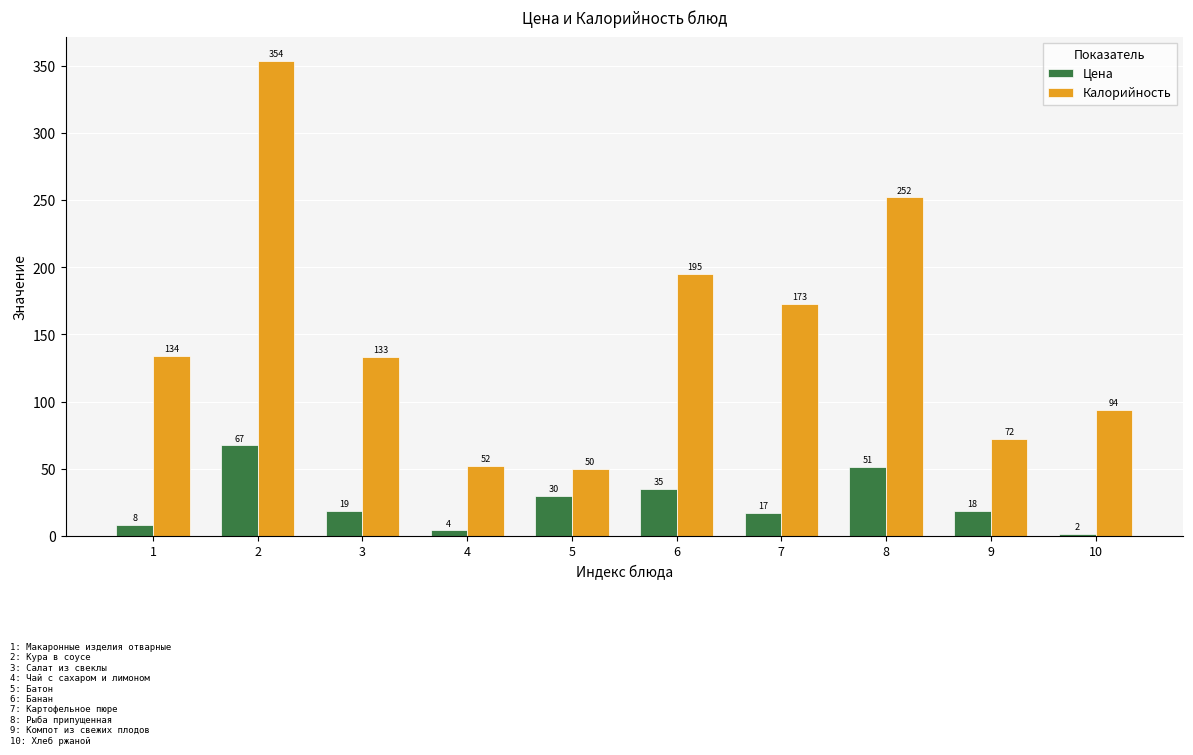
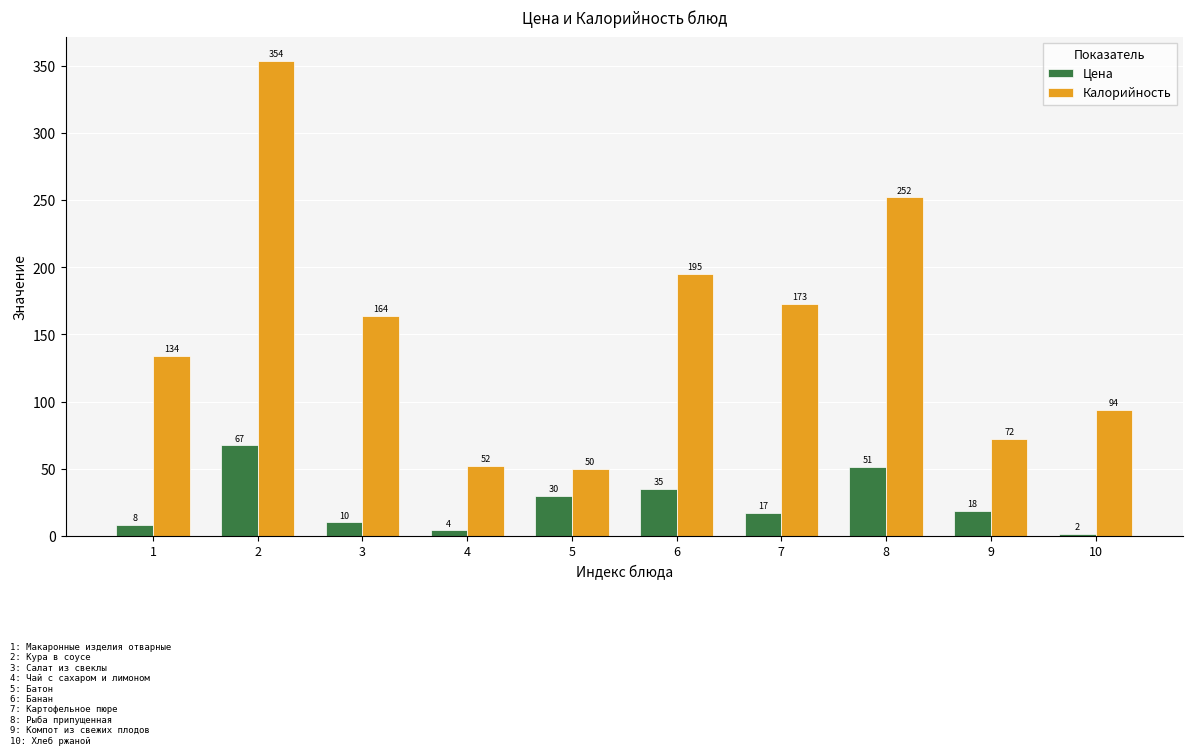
Цена, 3: 19 -> 10
Калорийность, 3: 133 -> 164
